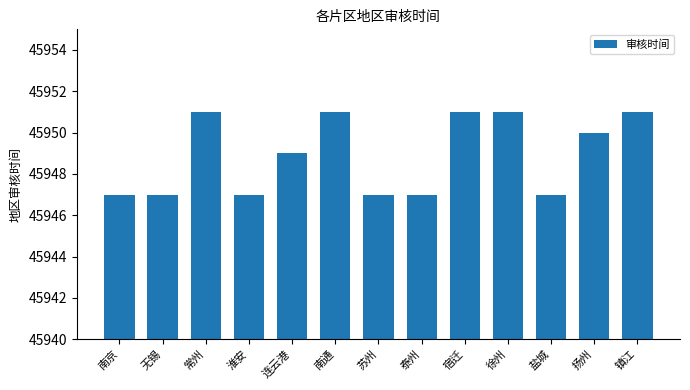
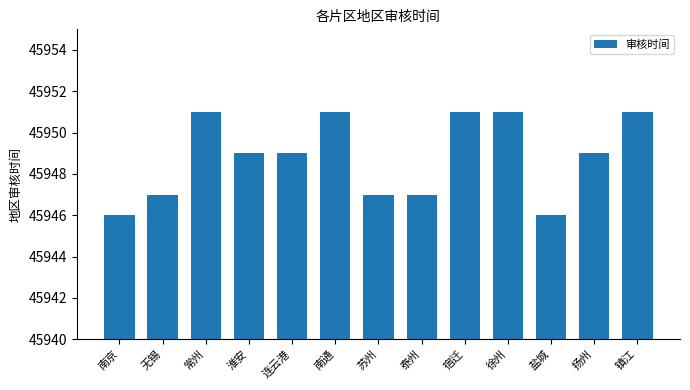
南京: 45947 -> 45946
淮安: 45947 -> 45949
盐城: 45947 -> 45946
扬州: 45950 -> 45949
